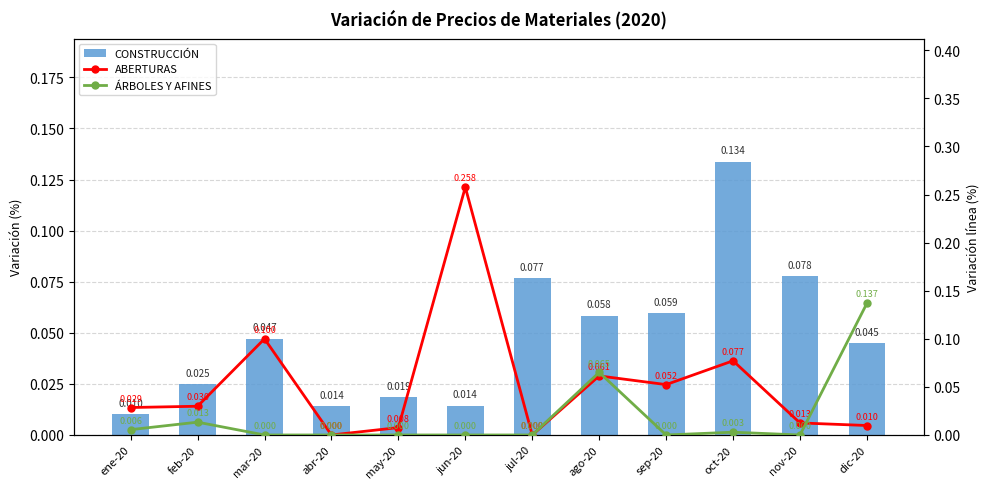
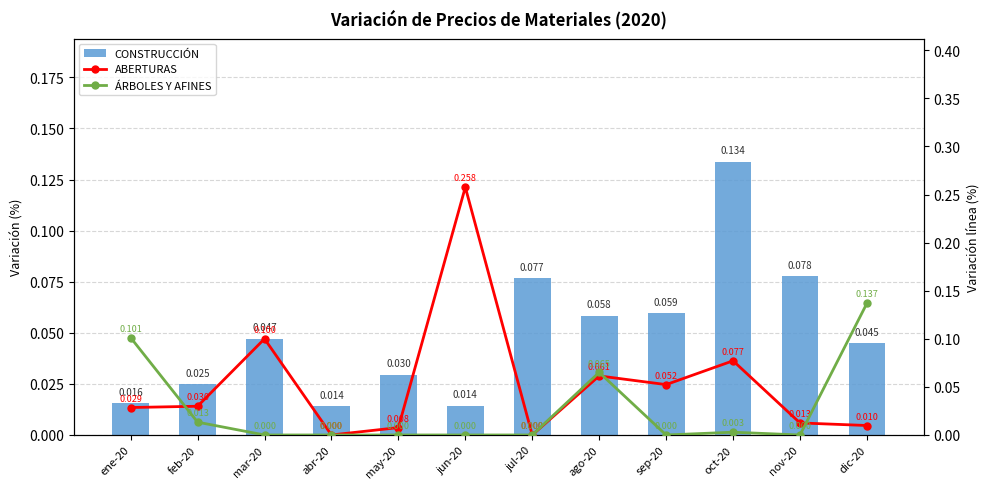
CONSTRUCCIÓN, ene-20: 0.010 -> 0.016
CONSTRUCCIÓN, may-20: 0.019 -> 0.030
ÁRBOLES Y AFINES, ene-20: 0.006 -> 0.101
